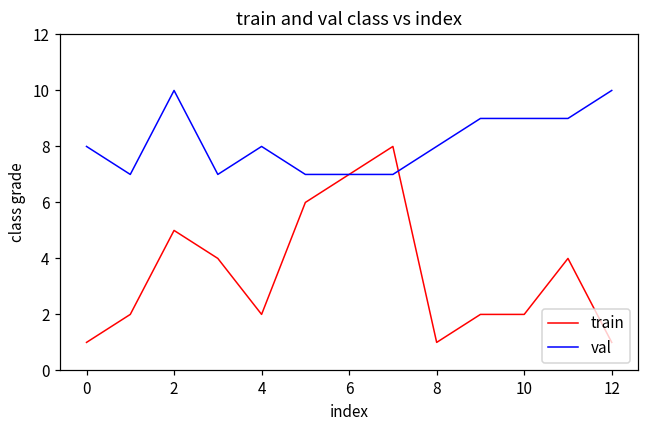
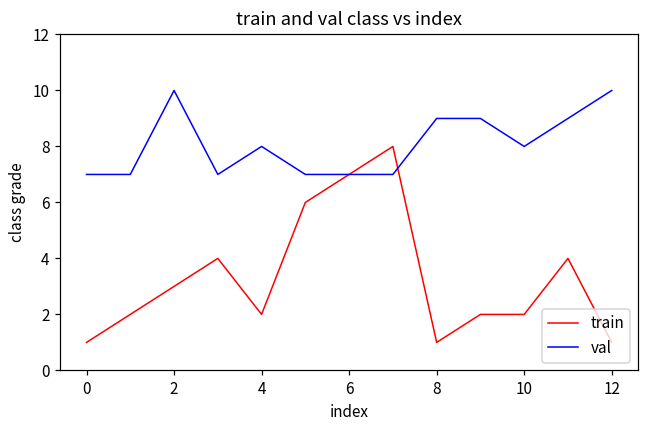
val, 0: 8 -> 7
train, 2: 5 -> 3
val, 8: 8 -> 9
val, 10: 9 -> 8
